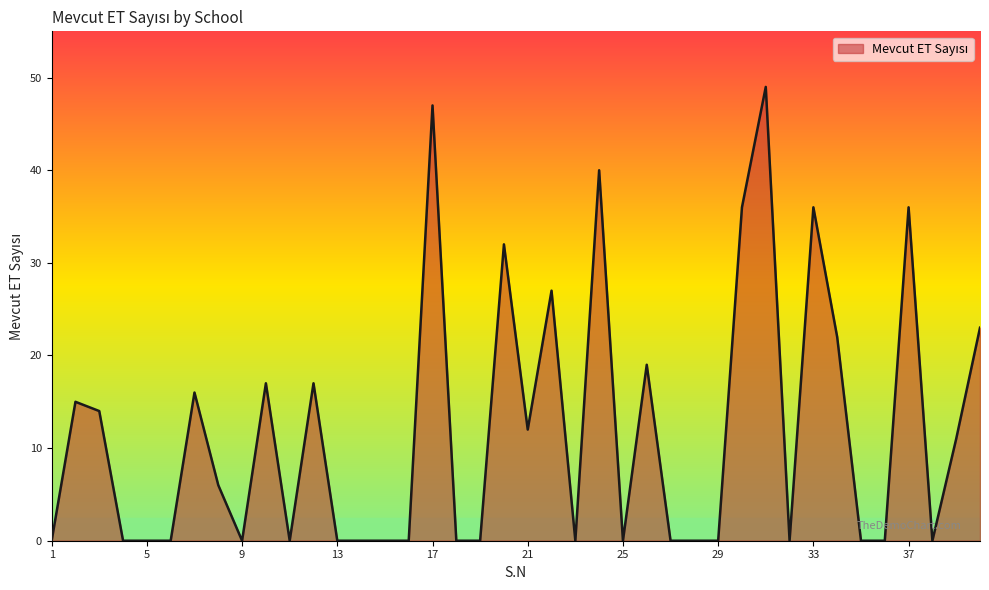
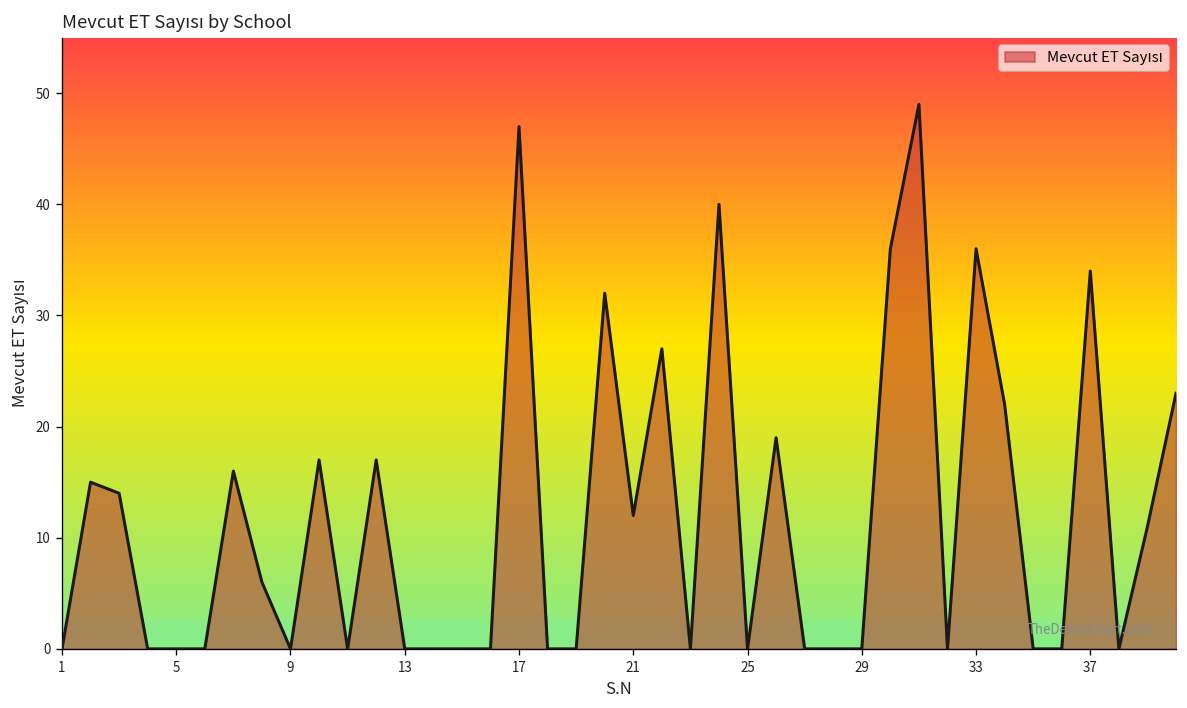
37: 36 -> 34
